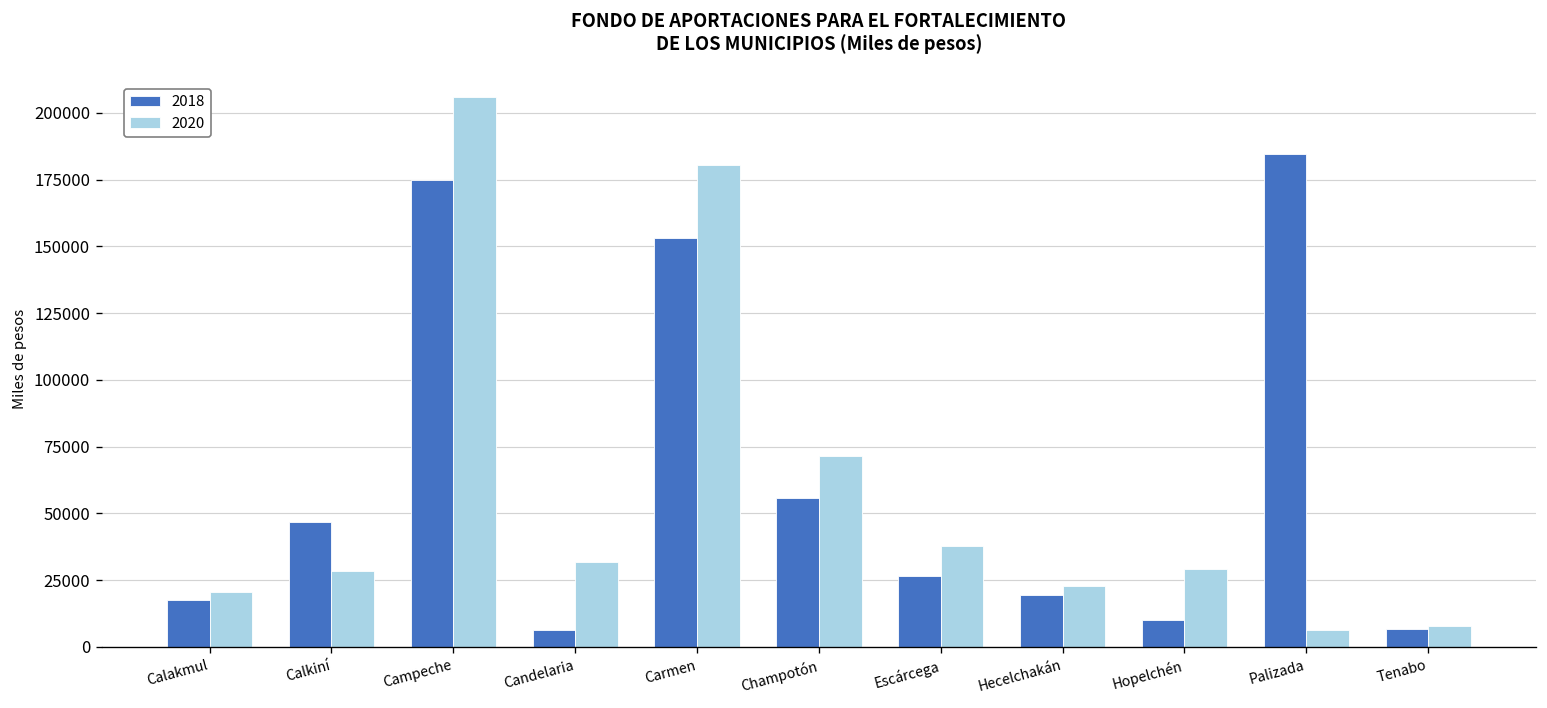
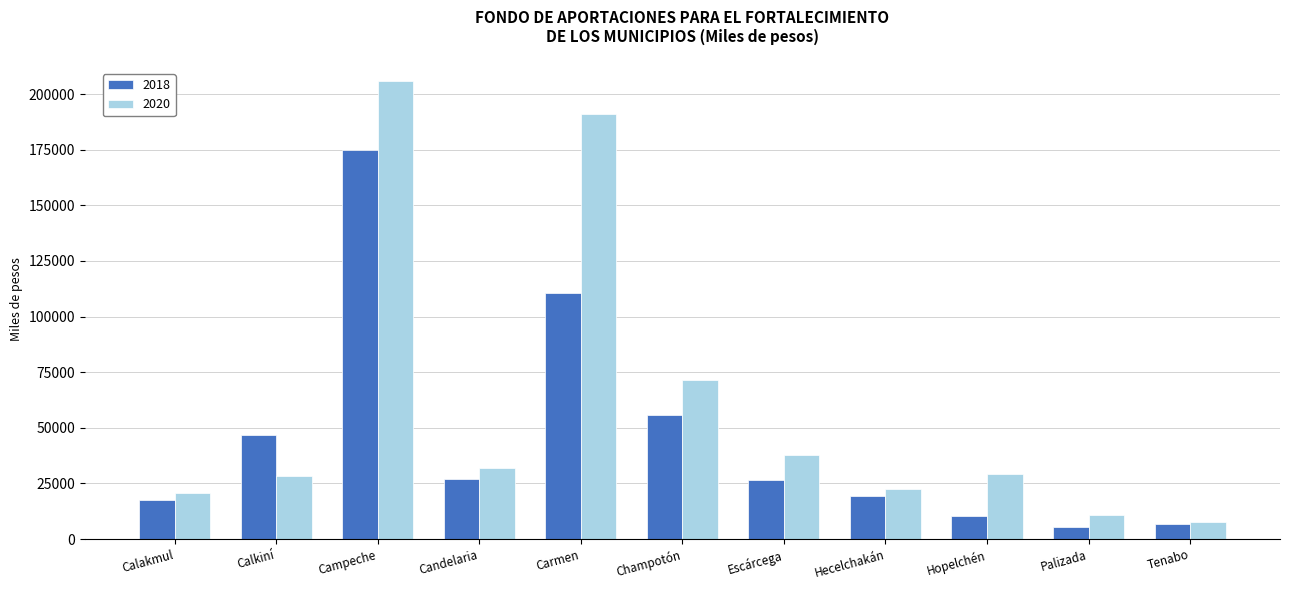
2018, Candelaria: 7000 -> 27000
2018, Carmen: 153000 -> 110000
2020, Carmen: 181000 -> 191000
2018, Palizada: 185000 -> 6000
2020, Palizada: 7000 -> 11000
